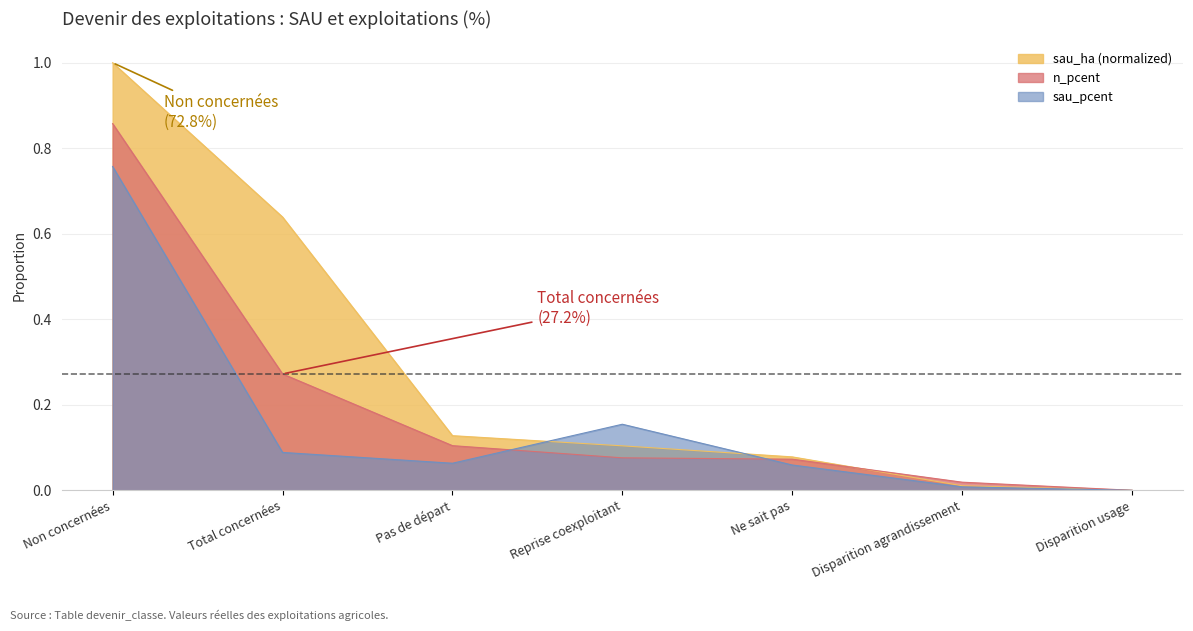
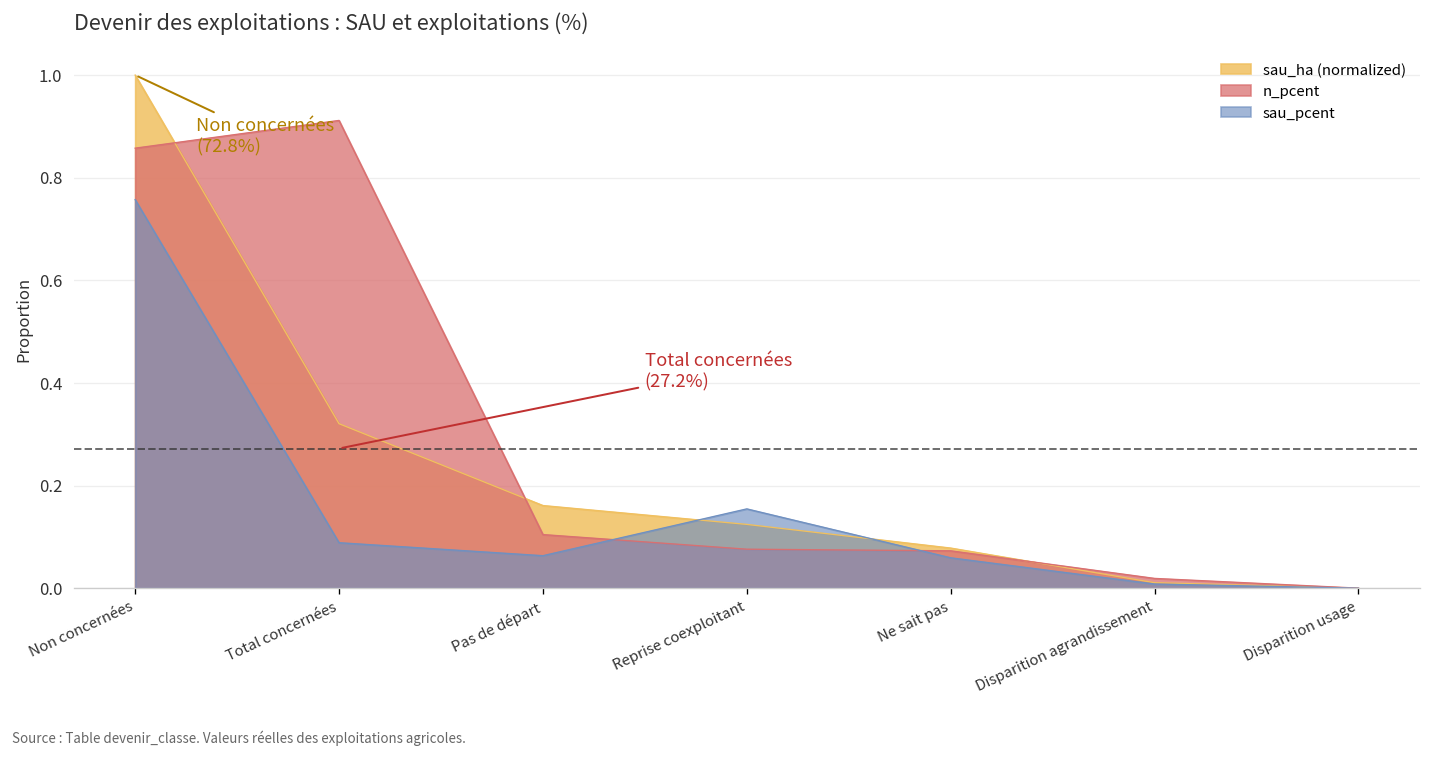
sau_ha (normalized), Total concernées: 0.64 -> 0.32
n_pcent, Total concernées: 0.27 -> 0.91
sau_ha (normalized), Pas de départ: 0.13 -> 0.16
sau_ha (normalized), Reprise coexploitant: 0.10 -> 0.12
